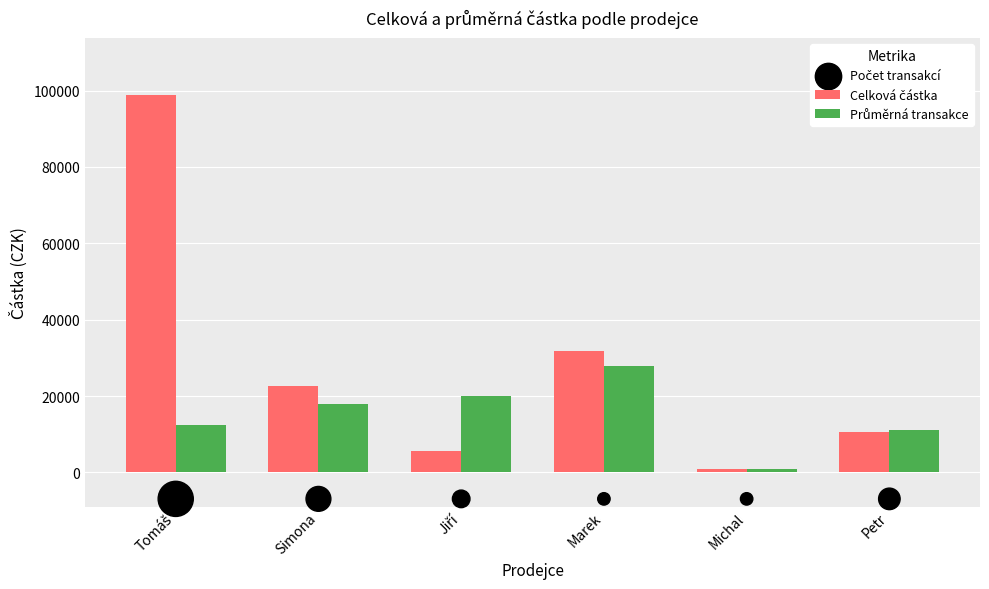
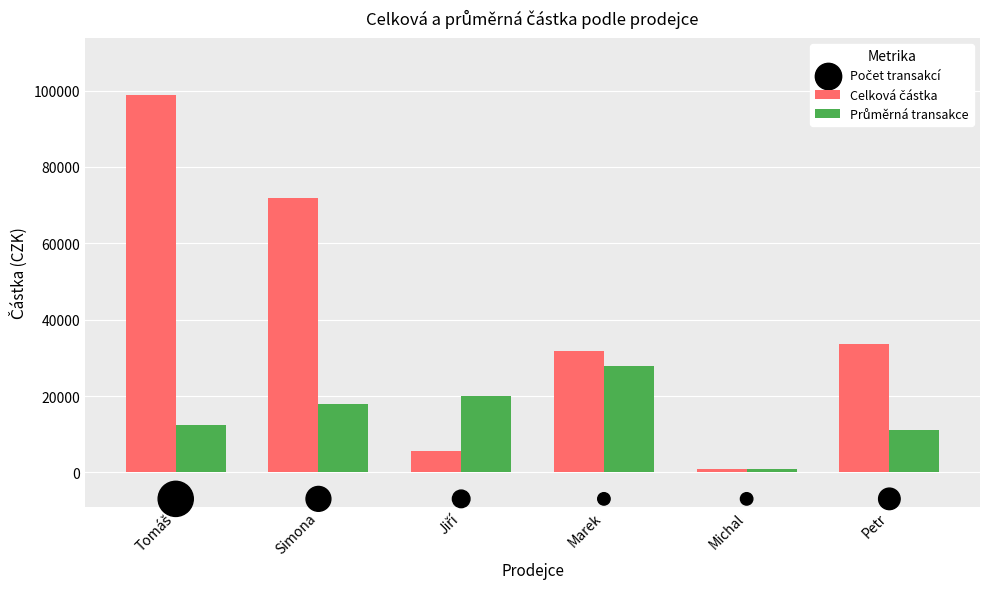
Celková částka, Simona: 23000 -> 72000
Celková částka, Petr: 11000 -> 34000
